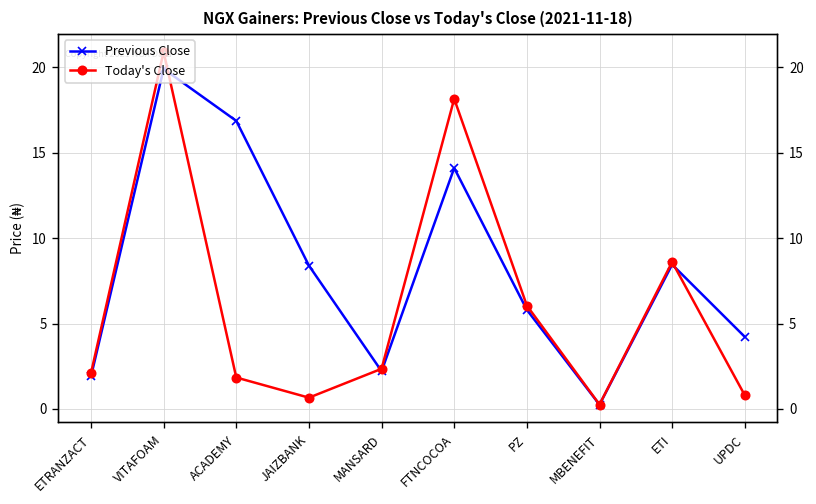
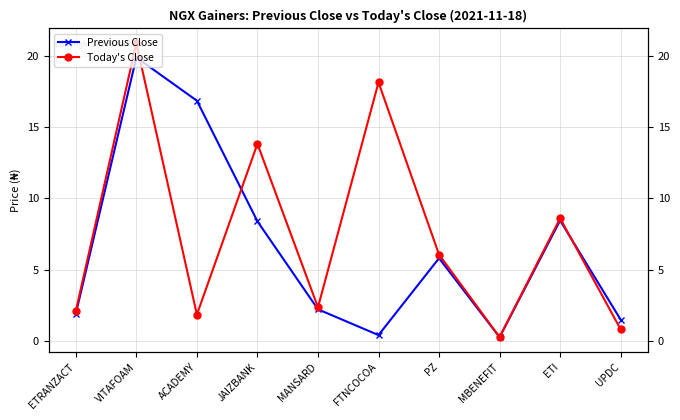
Today's Close, JAIZBANK: 0.7 -> 13.8
Previous Close, FTNCOCOA: 14.1 -> 0.4
Previous Close, UPDC: 4.2 -> 1.5
